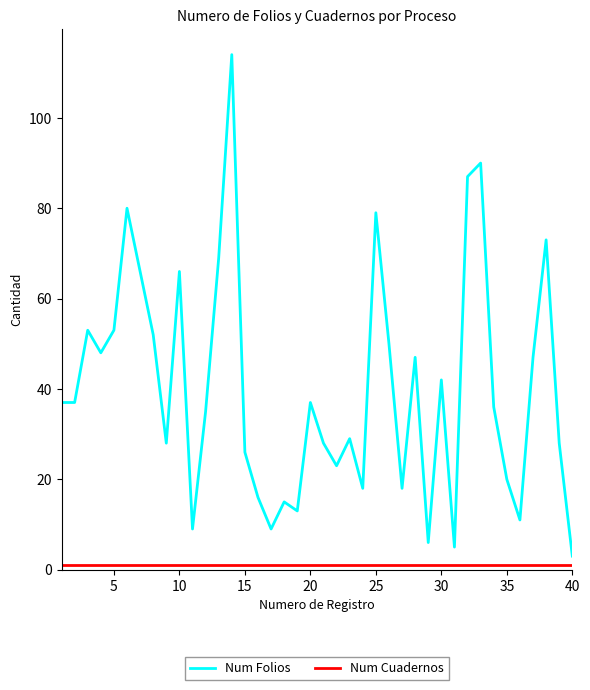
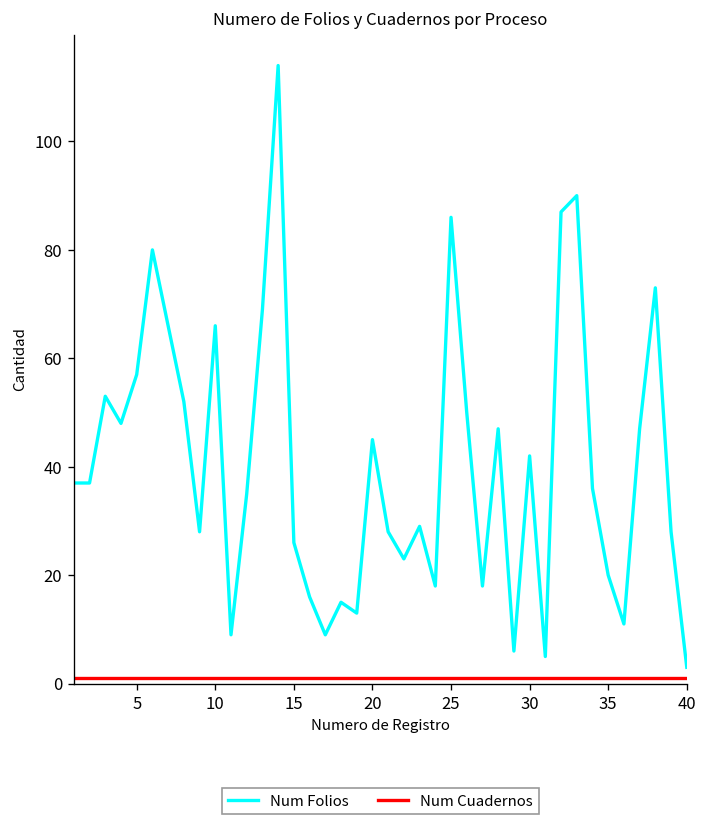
Num Folios, 5: 53 -> 57
Num Folios, 20: 37 -> 45
Num Folios, 25: 79 -> 86
